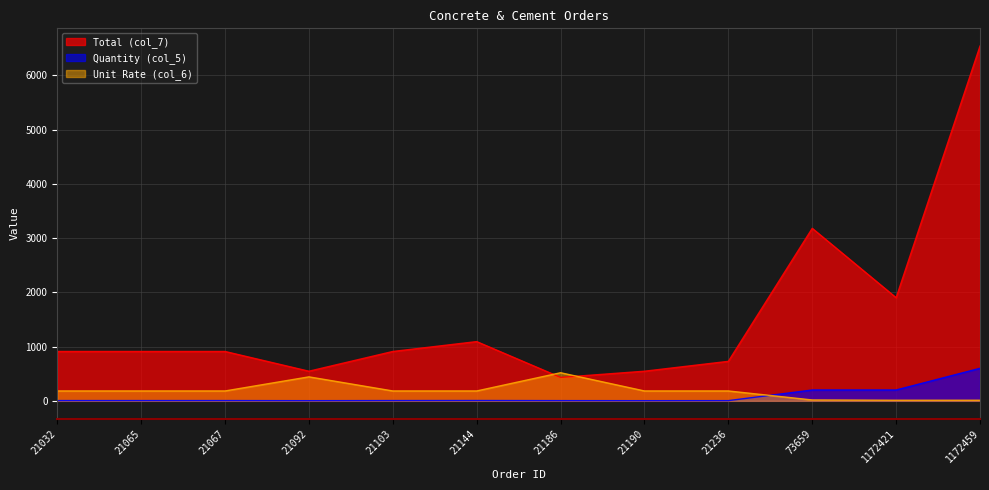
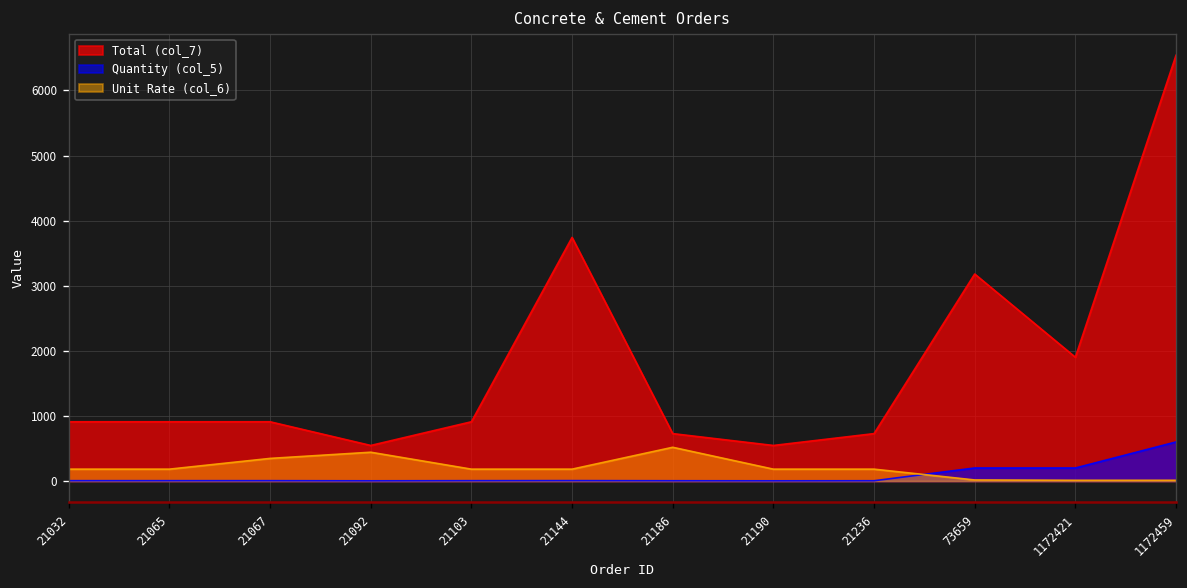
Unit Rate (col_6), 21067: 200 -> 300
Total (col_7), 21144: 1100 -> 3700
Total (col_7), 21186: 400 -> 700
